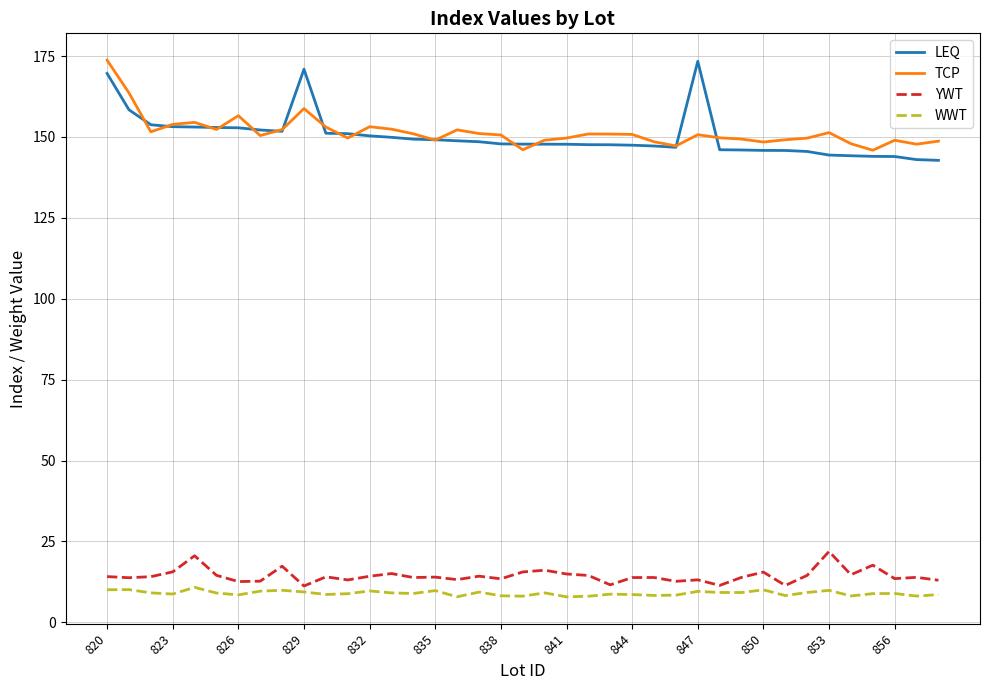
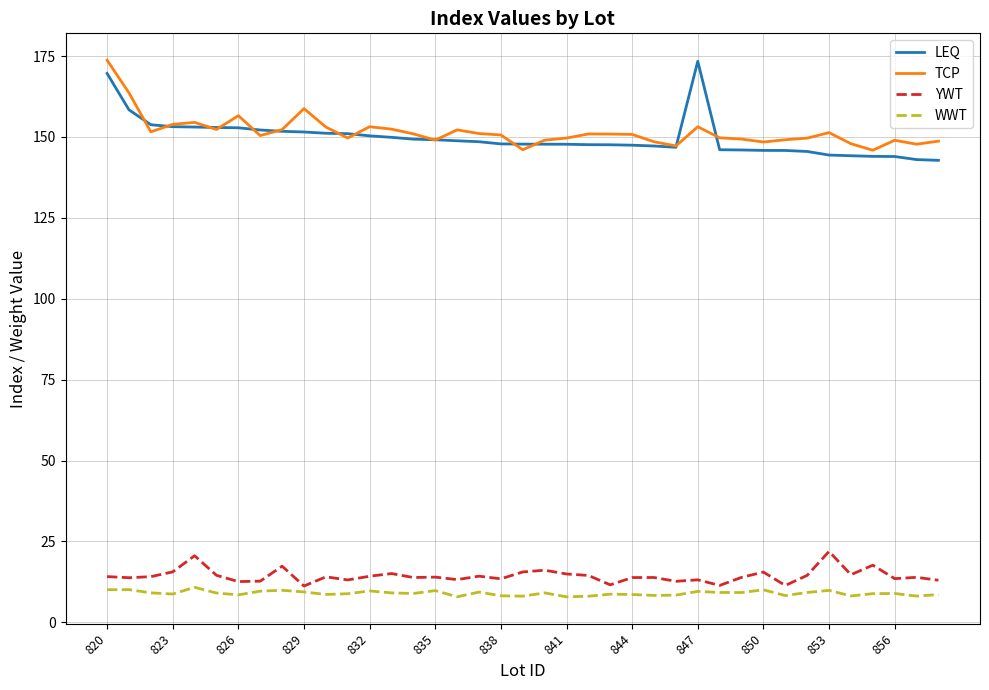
LEQ, 829: 171 -> 152
TCP, 847: 151 -> 153
